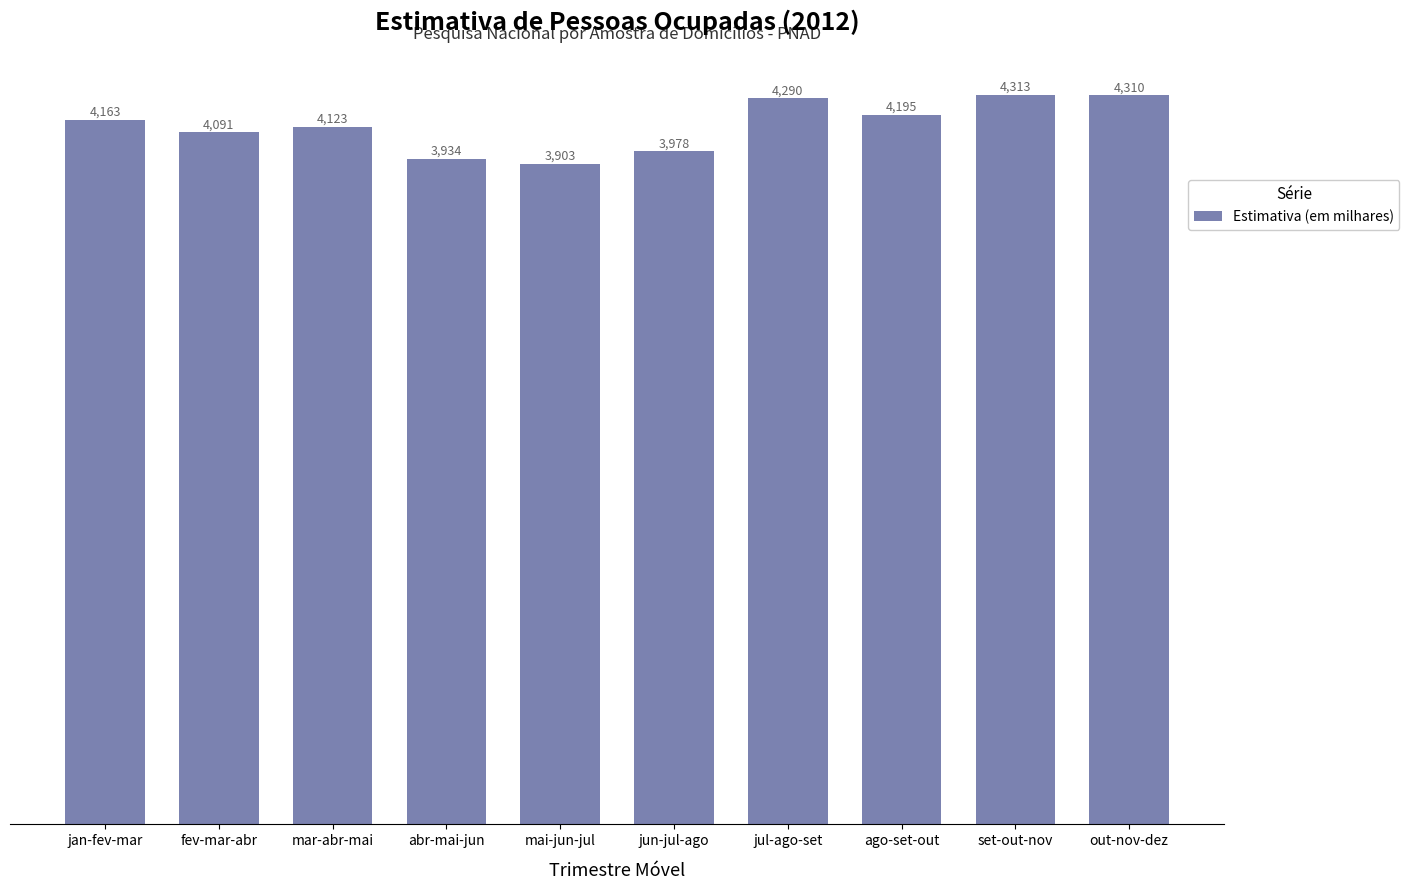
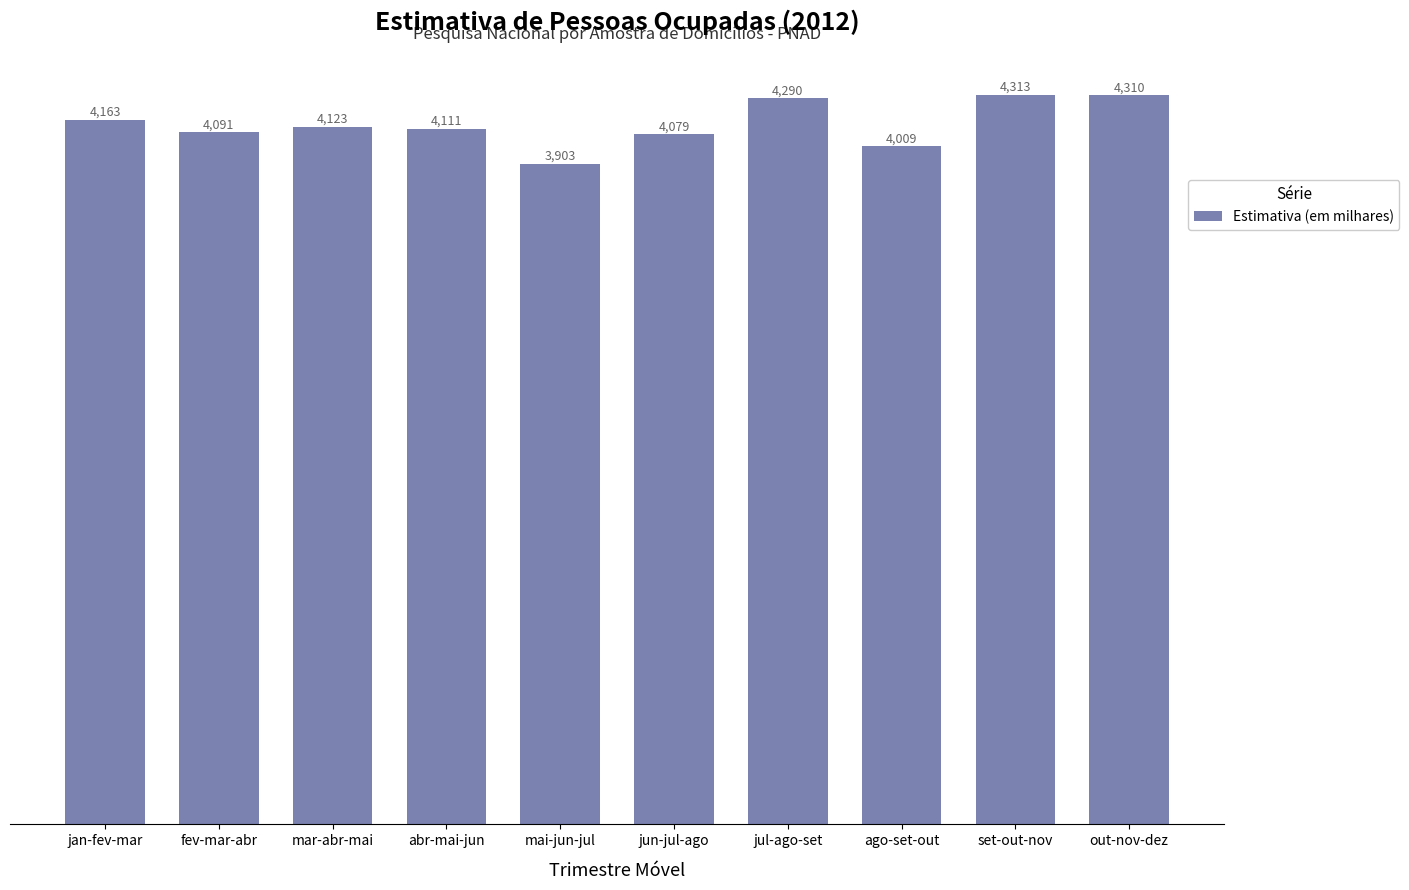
abr-mai-jun: 3,934 -> 4,111
jun-jul-ago: 3,978 -> 4,079
ago-set-out: 4,195 -> 4,009
